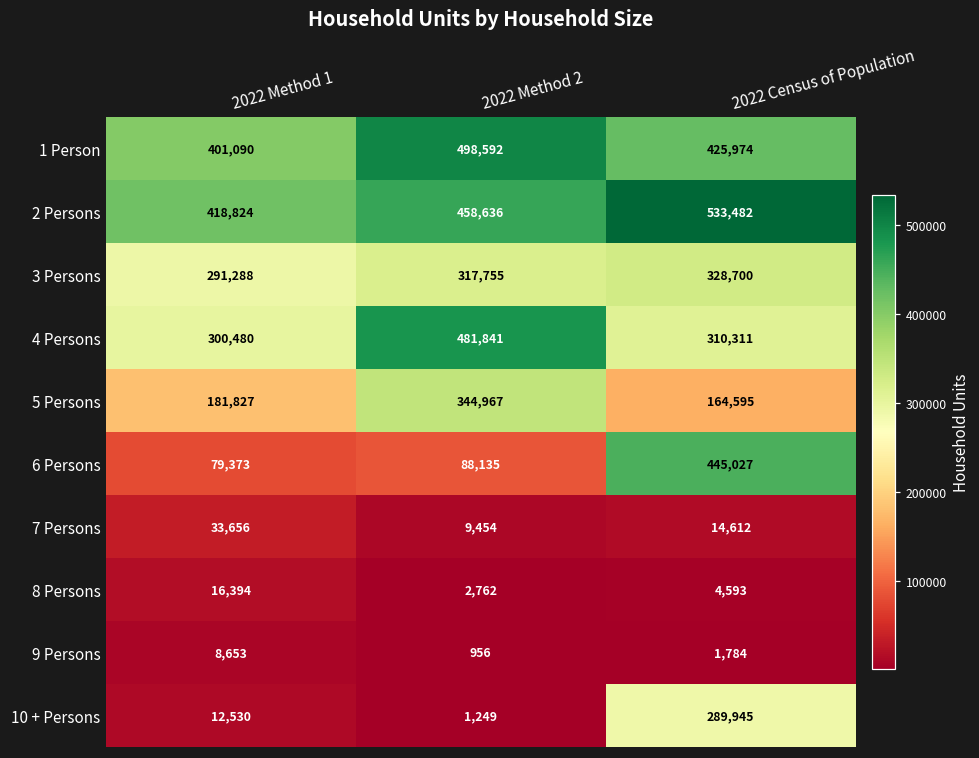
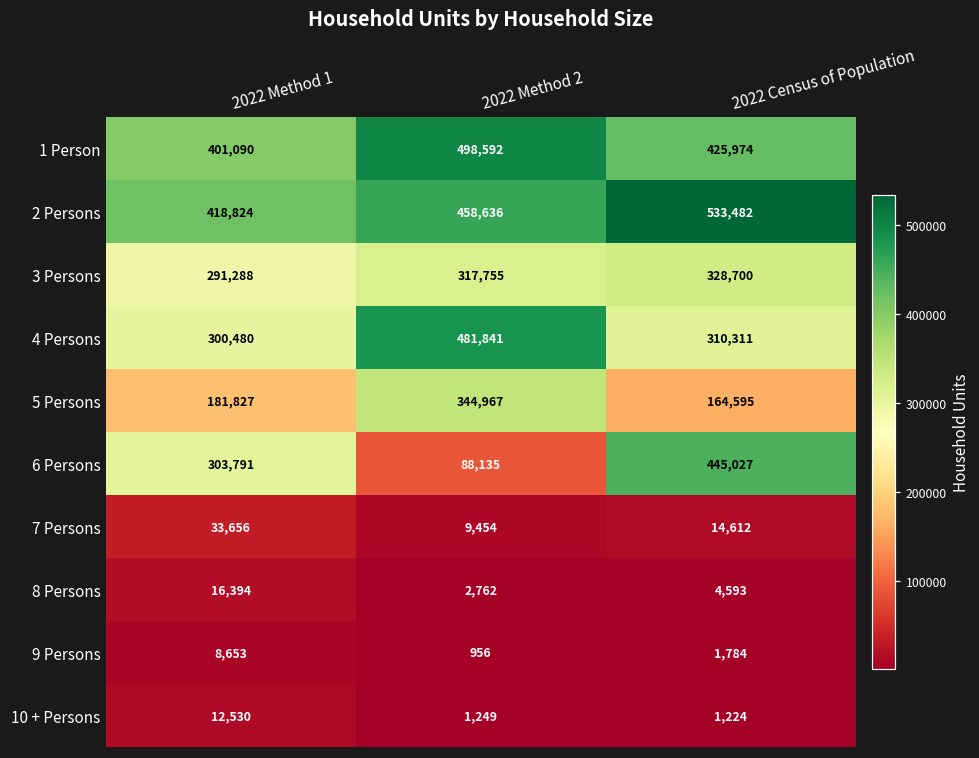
6 Persons, 2022 Method 1: 79,373 -> 303,791
10 + Persons, 2022 Census of Population: 289,945 -> 1,224
